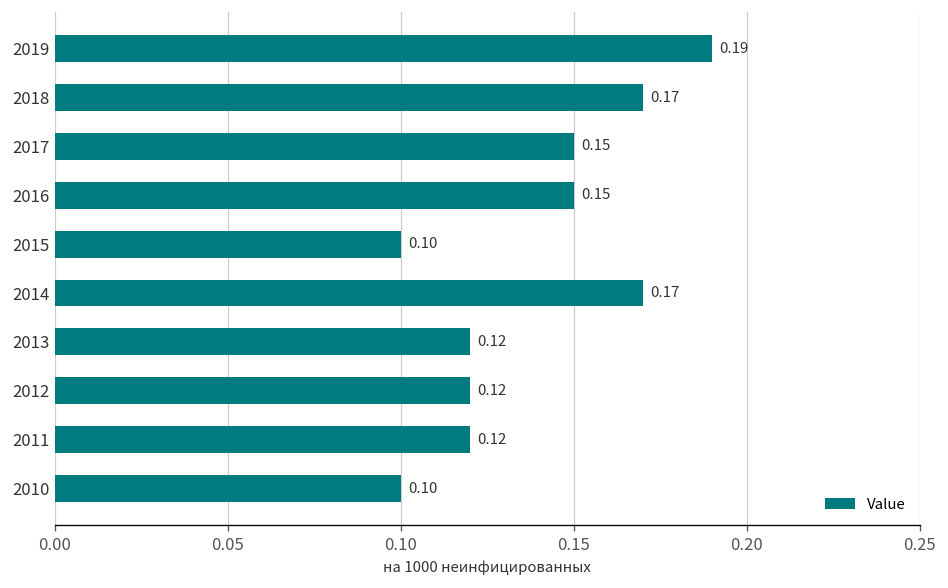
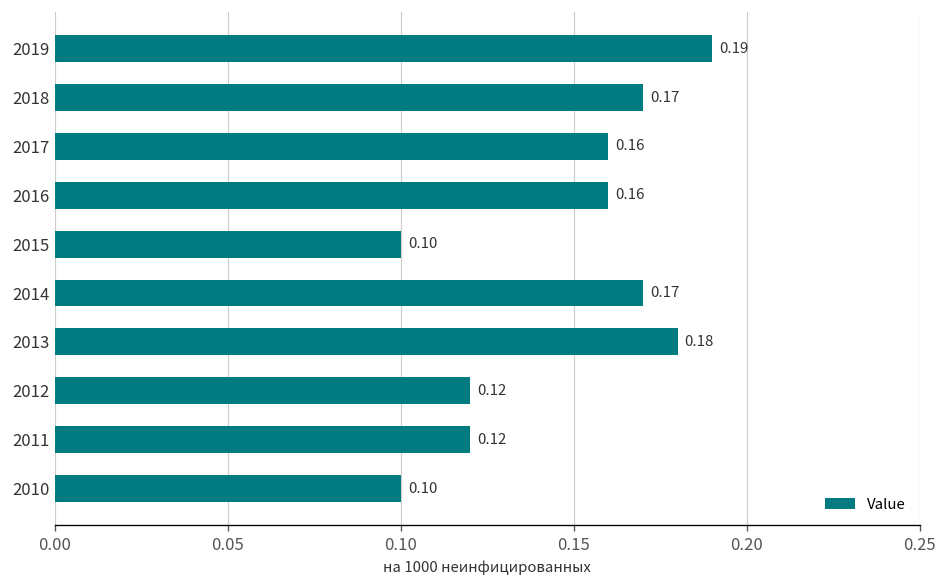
2017: 0.15 -> 0.16
2016: 0.15 -> 0.16
2013: 0.12 -> 0.18
